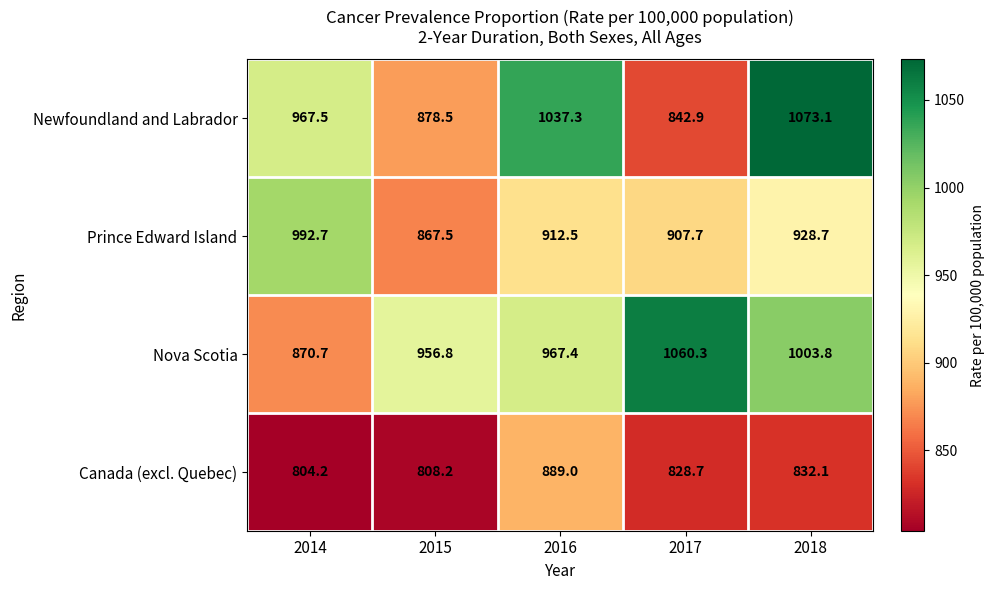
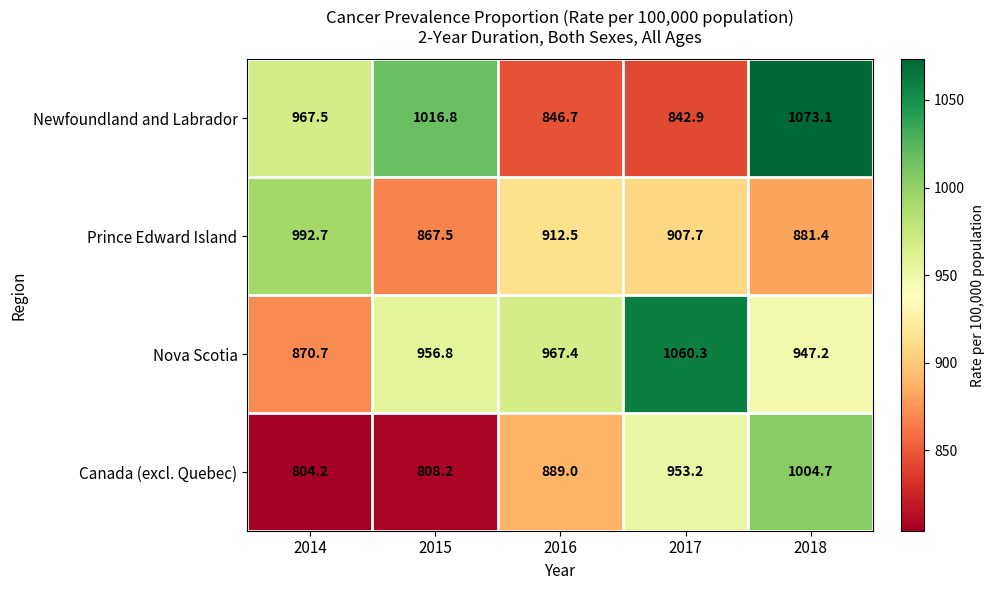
Newfoundland and Labrador, 2015: 878.5 -> 1016.8
Newfoundland and Labrador, 2016: 1037.3 -> 846.7
Prince Edward Island, 2018: 928.7 -> 881.4
Nova Scotia, 2018: 1003.8 -> 947.2
Canada (excl. Quebec), 2017: 828.7 -> 953.2
Canada (excl. Quebec), 2018: 832.1 -> 1004.7
